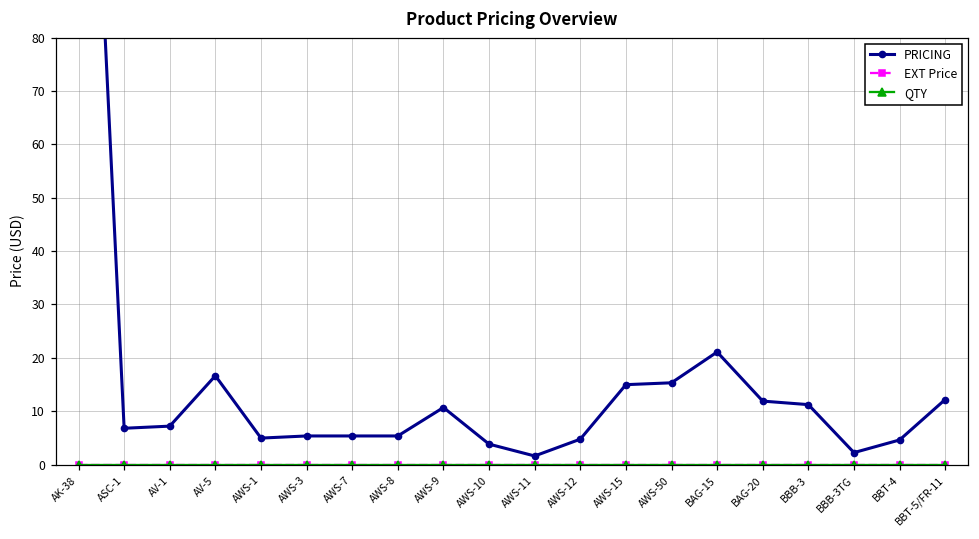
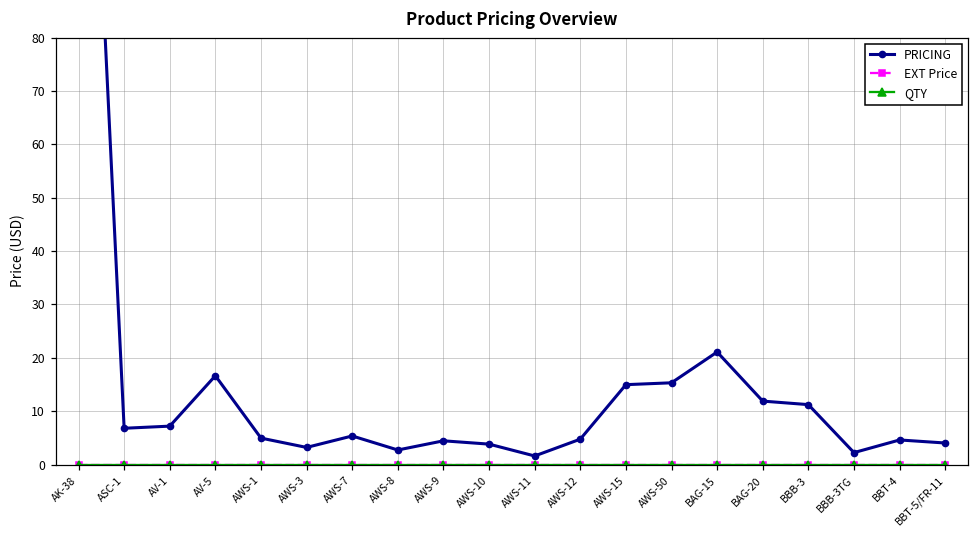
PRICING, AWS-3: 5 -> 3
PRICING, AWS-8: 5 -> 3
PRICING, AWS-9: 11 -> 4
PRICING, BBT-5/FR-11: 12 -> 4
